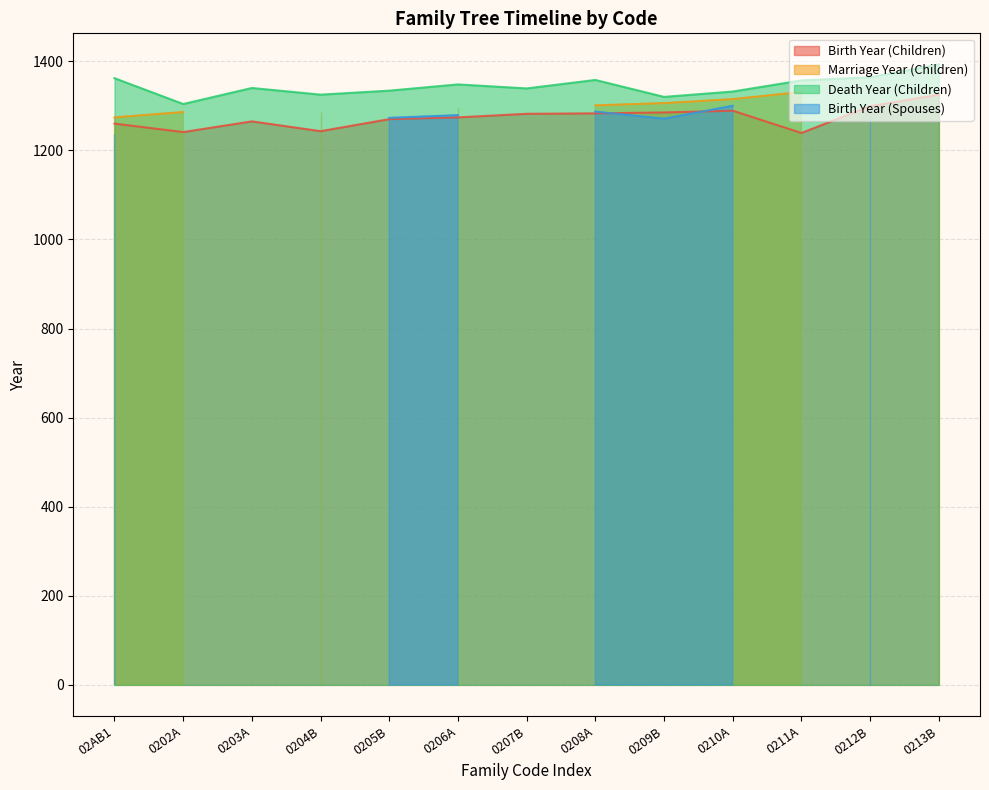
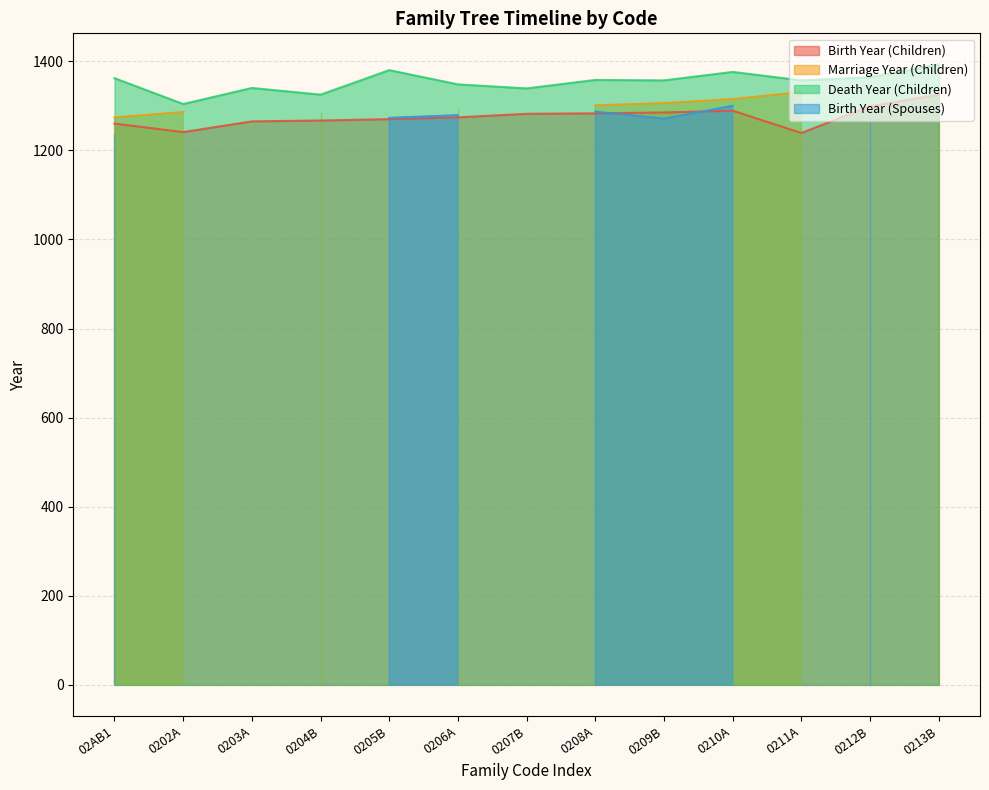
Birth Year (Children), 0204B: 1240 -> 1270
Death Year (Children), 0205B: 1330 -> 1380
Death Year (Children), 0209B: 1320 -> 1360
Death Year (Children), 0210A: 1330 -> 1380
